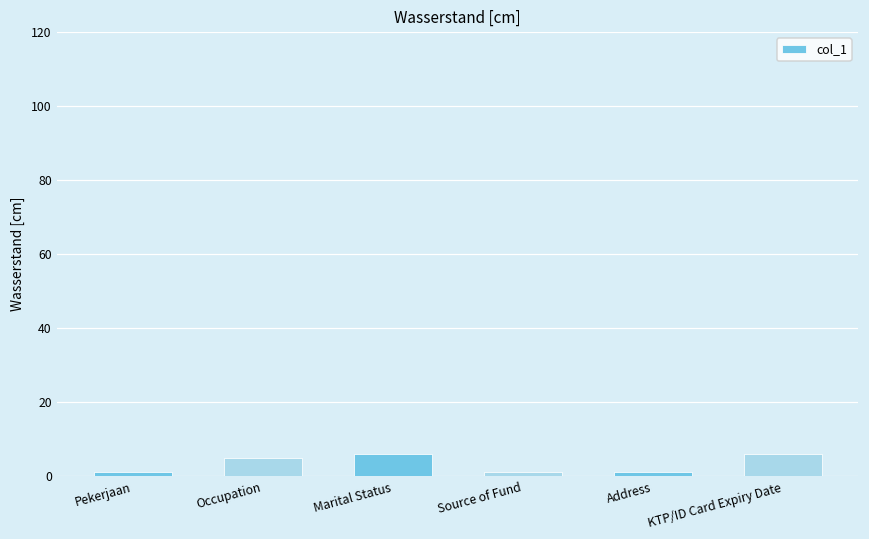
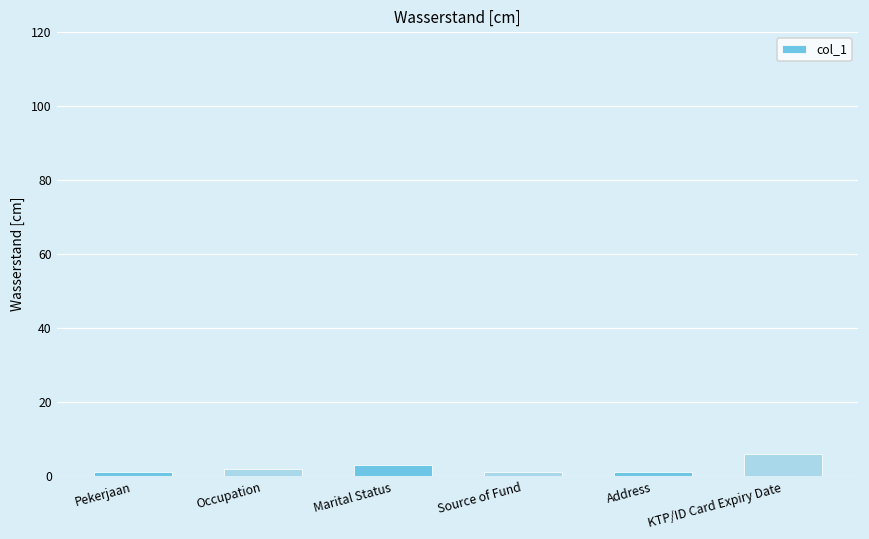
Occupation: 5 -> 2
Marital Status: 6 -> 3
